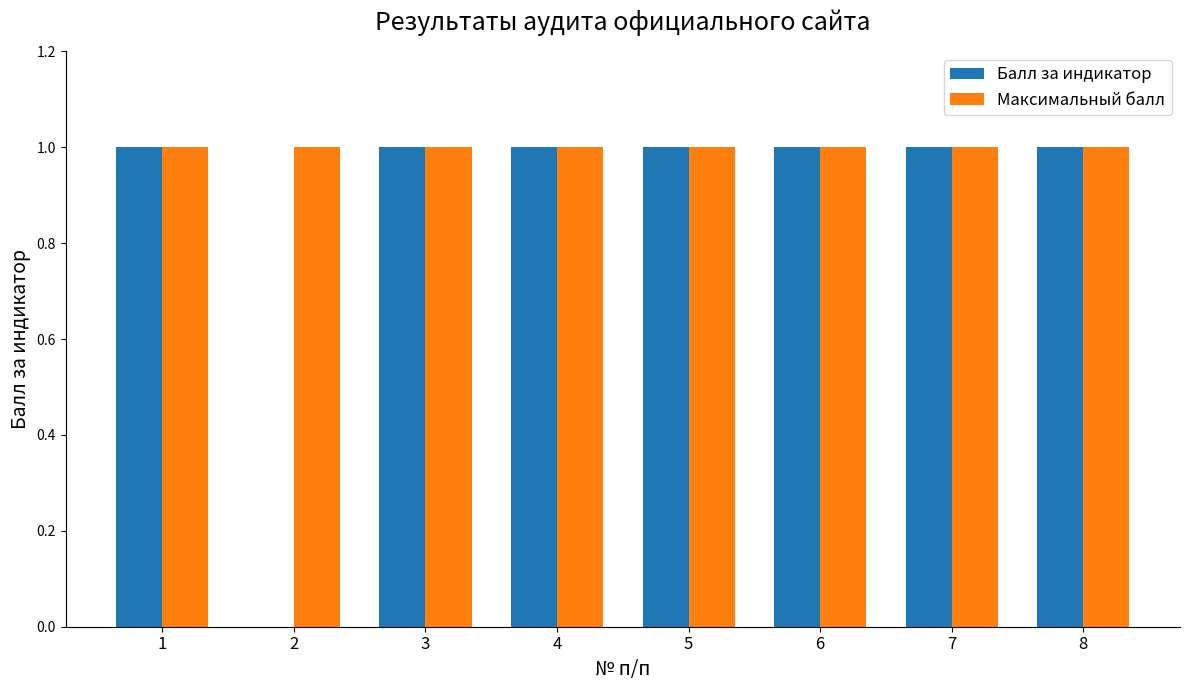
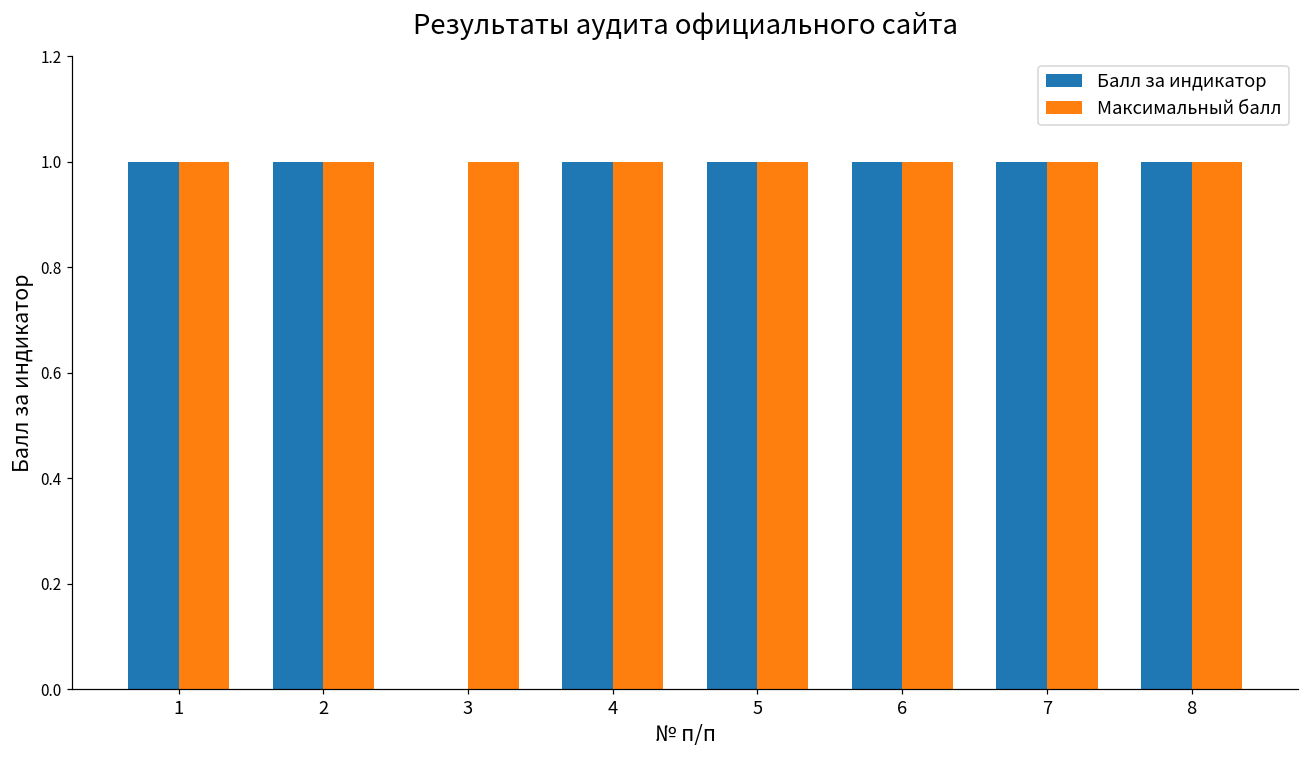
Балл за индикатор, 2: 0 -> 1
Балл за индикатор, 3: 1 -> 0
